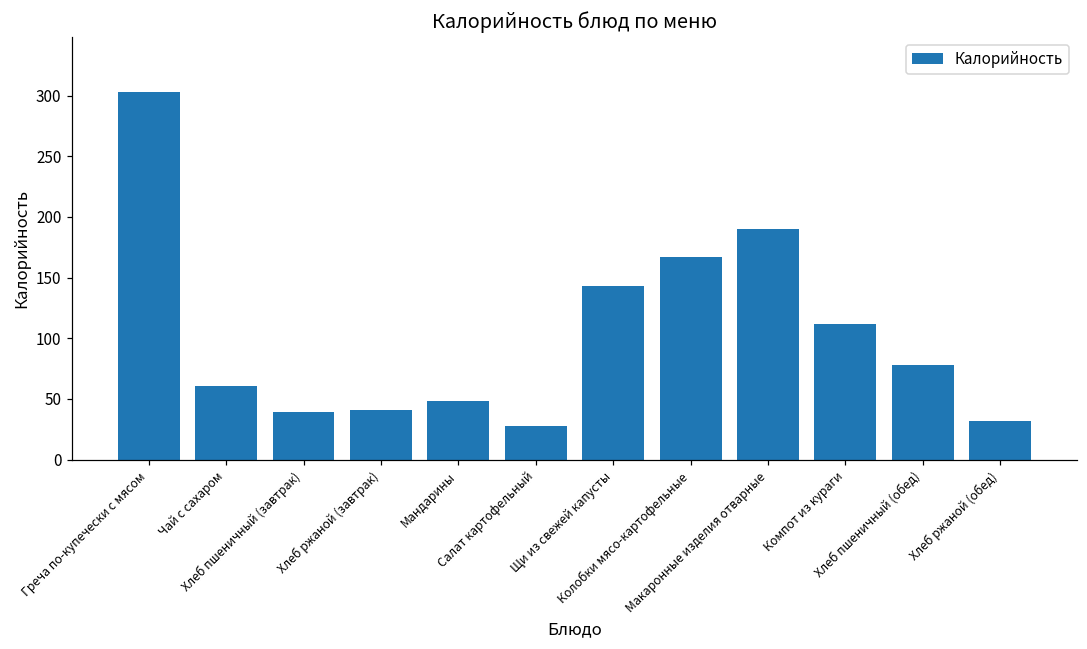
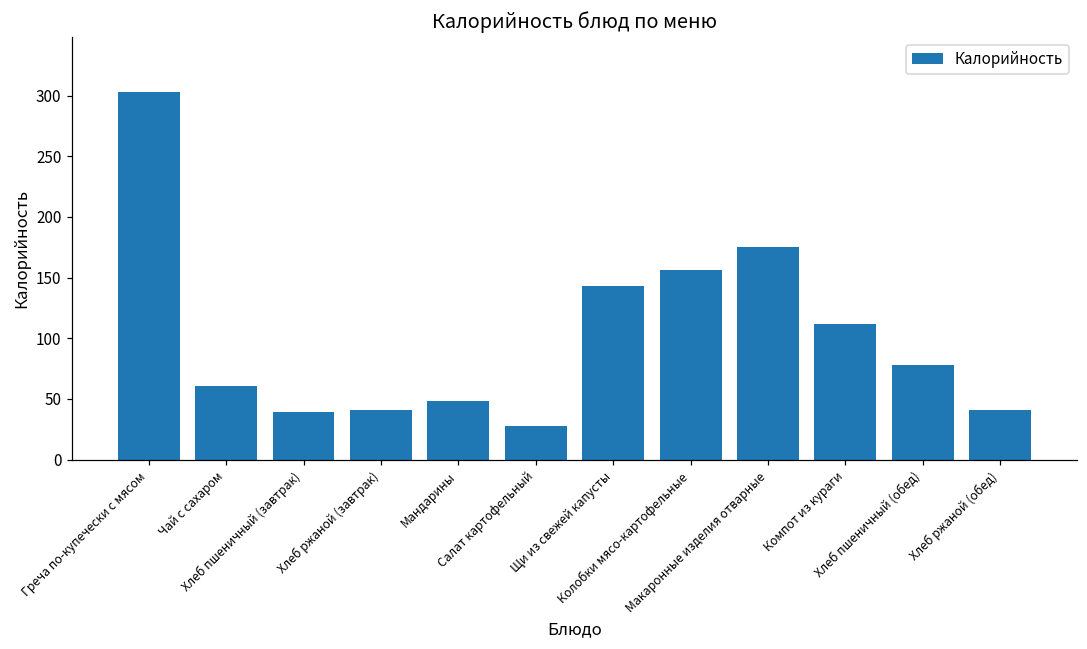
Колобки мясо-картофельные: 167 -> 156
Макаронные изделия отварные: 190 -> 175
Хлеб ржаной (обед): 32 -> 41
